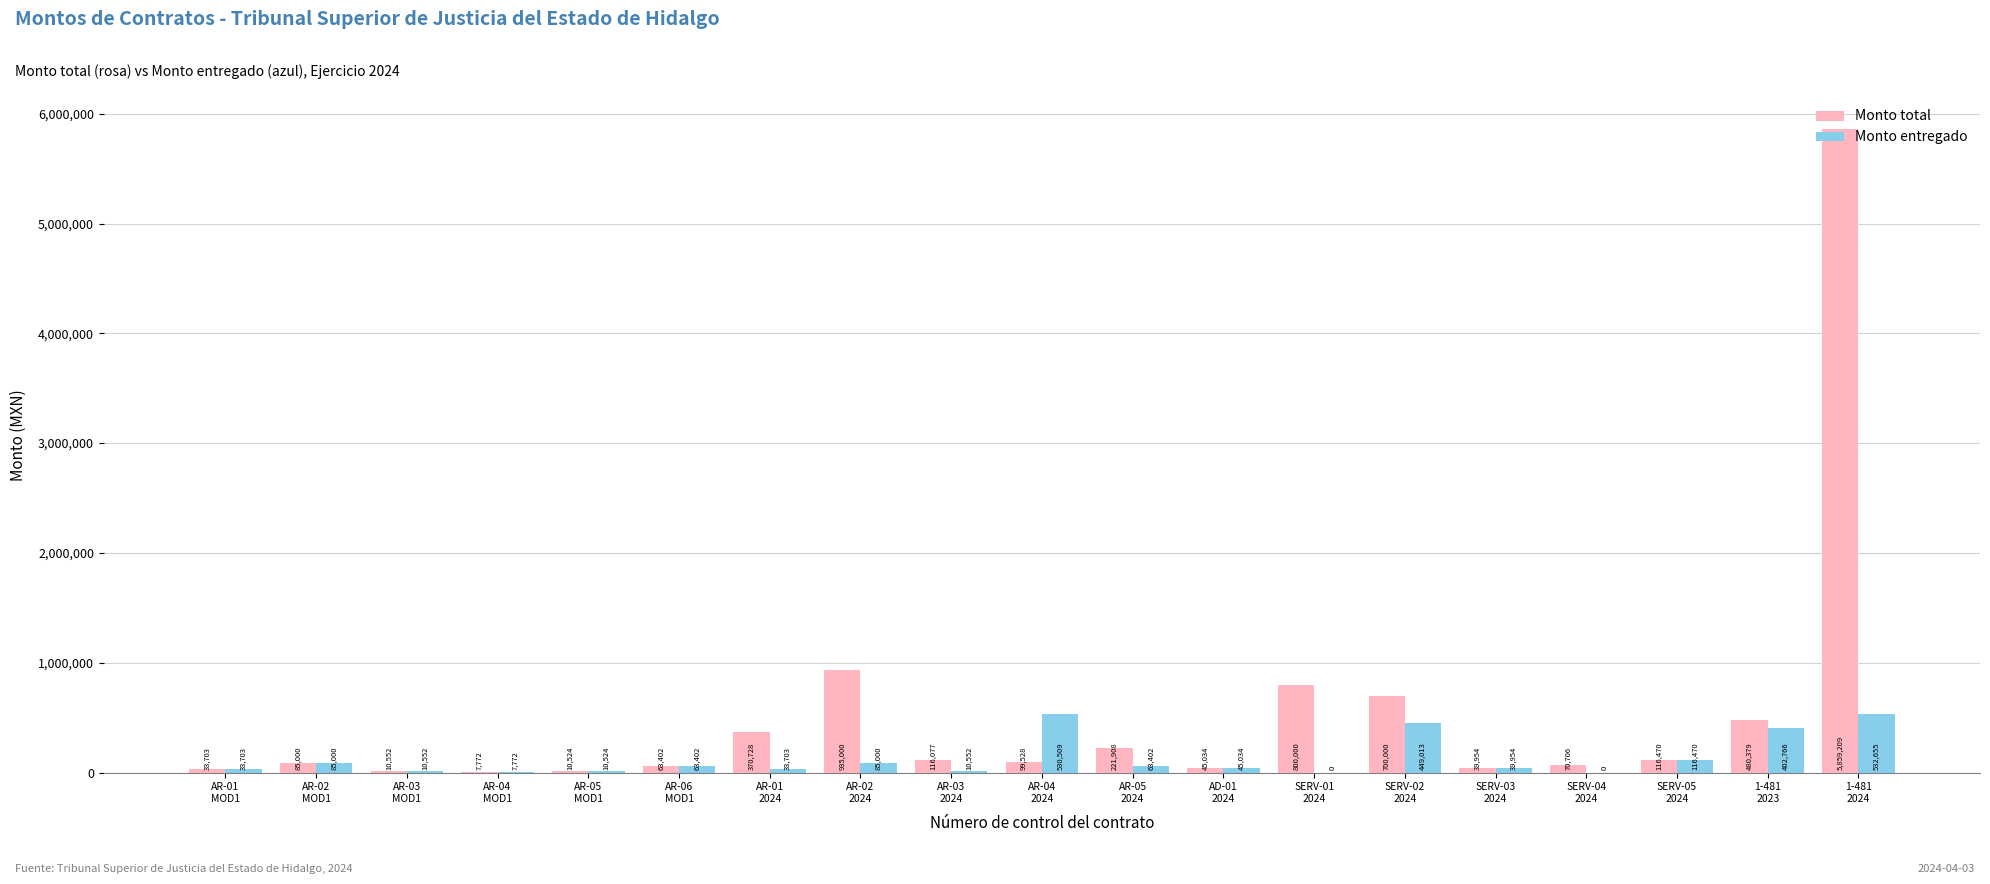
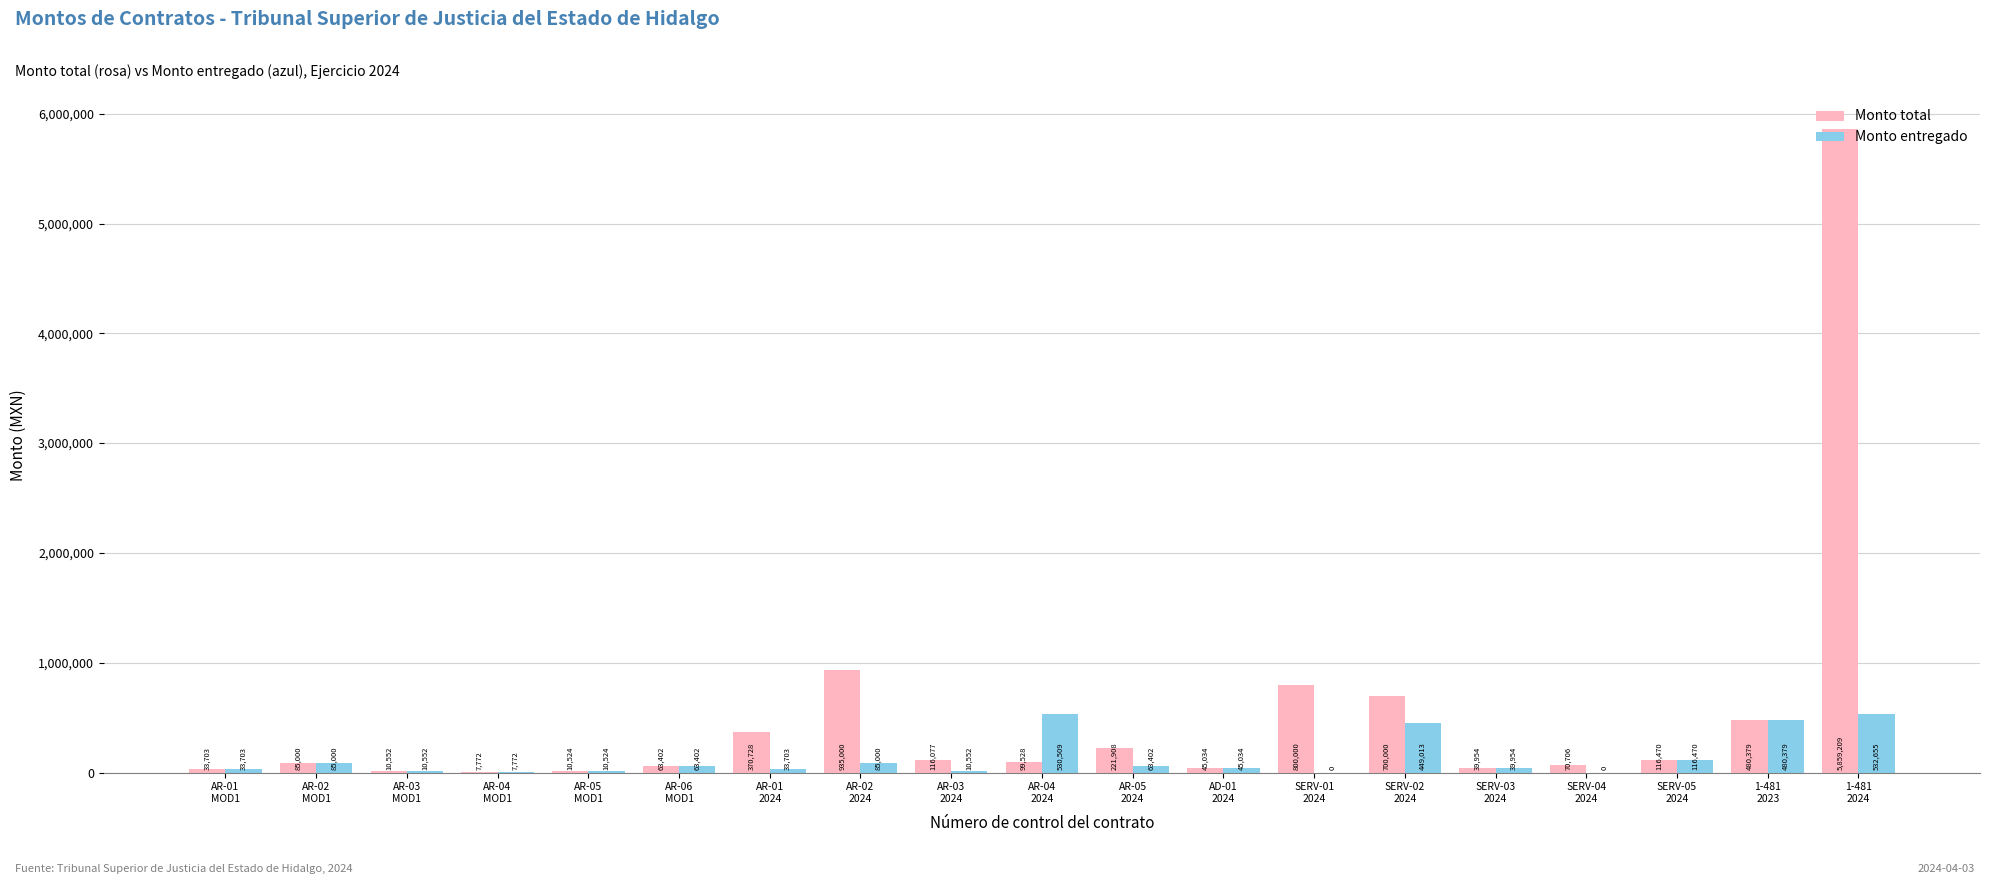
Monto entregado, 1-481 2023: 402,766 -> 480,379
